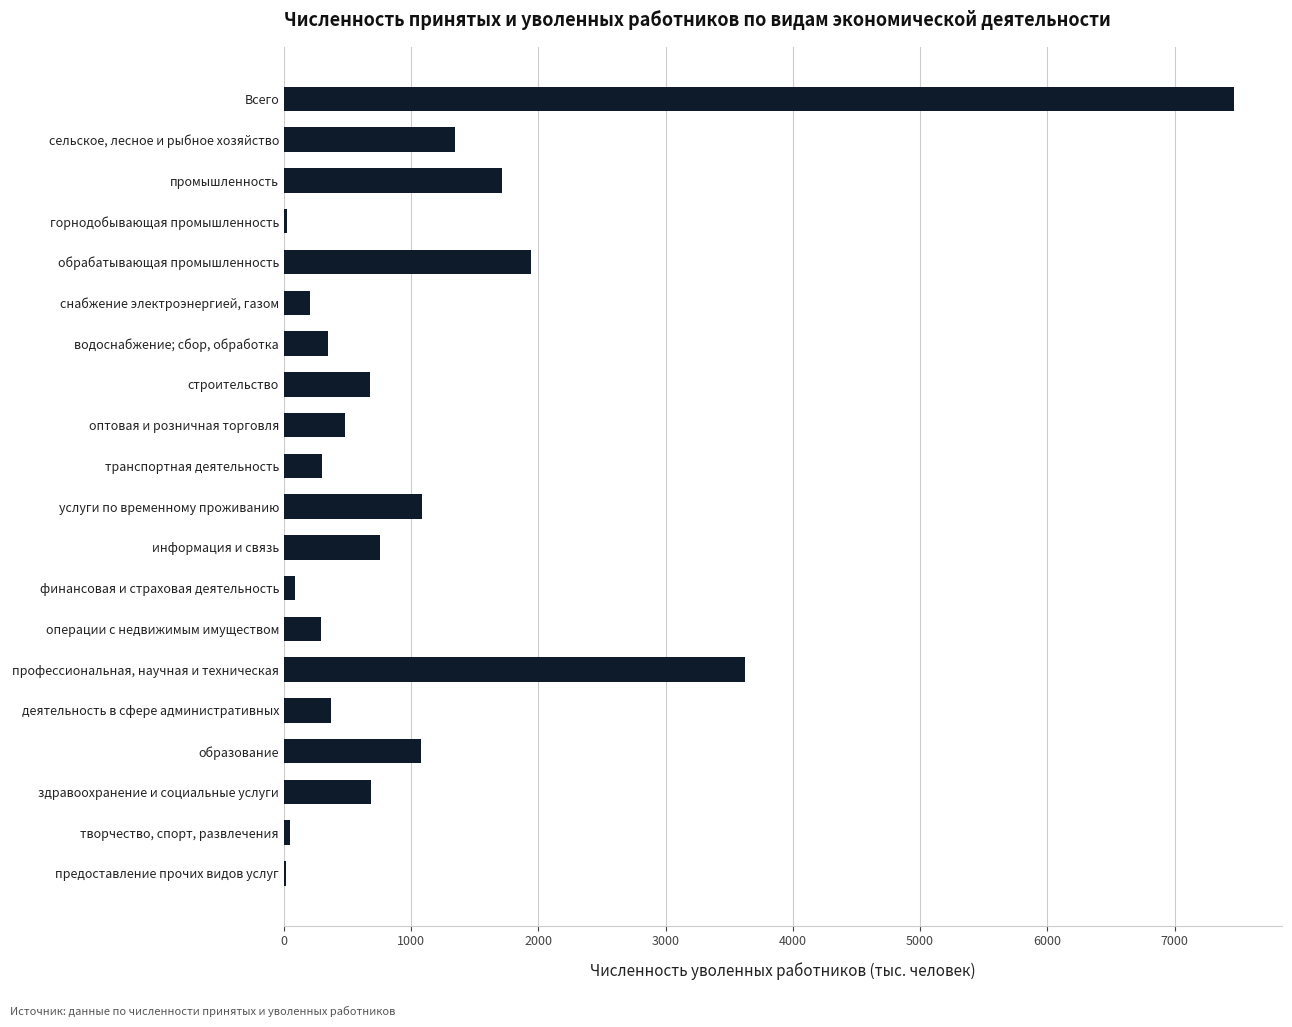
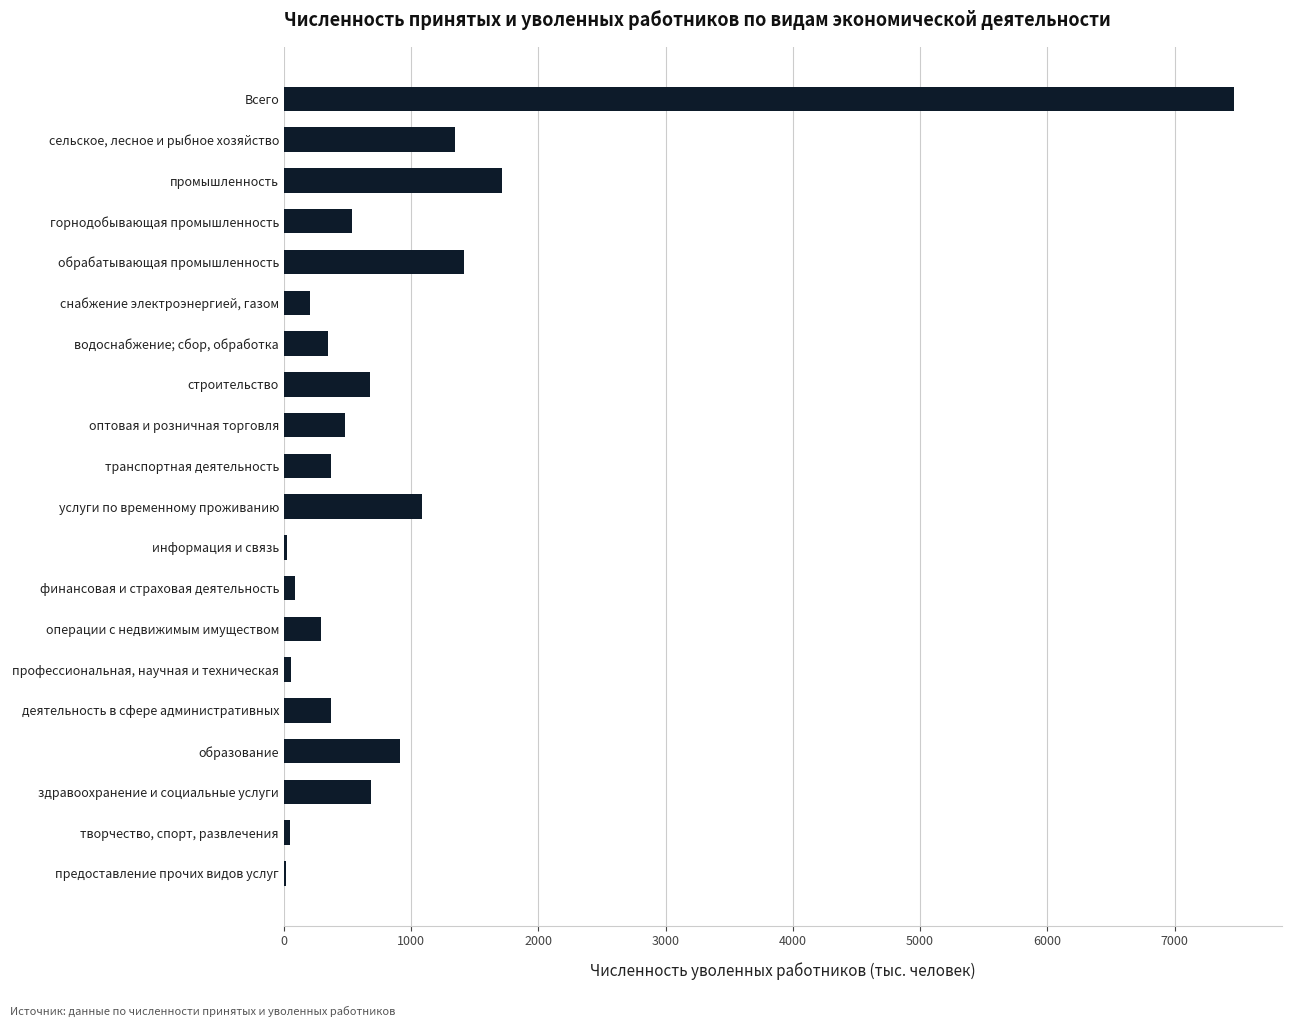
горнодобывающая промышленность: 20 -> 540
обрабатывающая промышленность: 1940 -> 1420
транспортная деятельность: 300 -> 370
информация и связь: 760 -> 30
профессиональная, научная и техническая: 3620 -> 60
образование: 1080 -> 910
